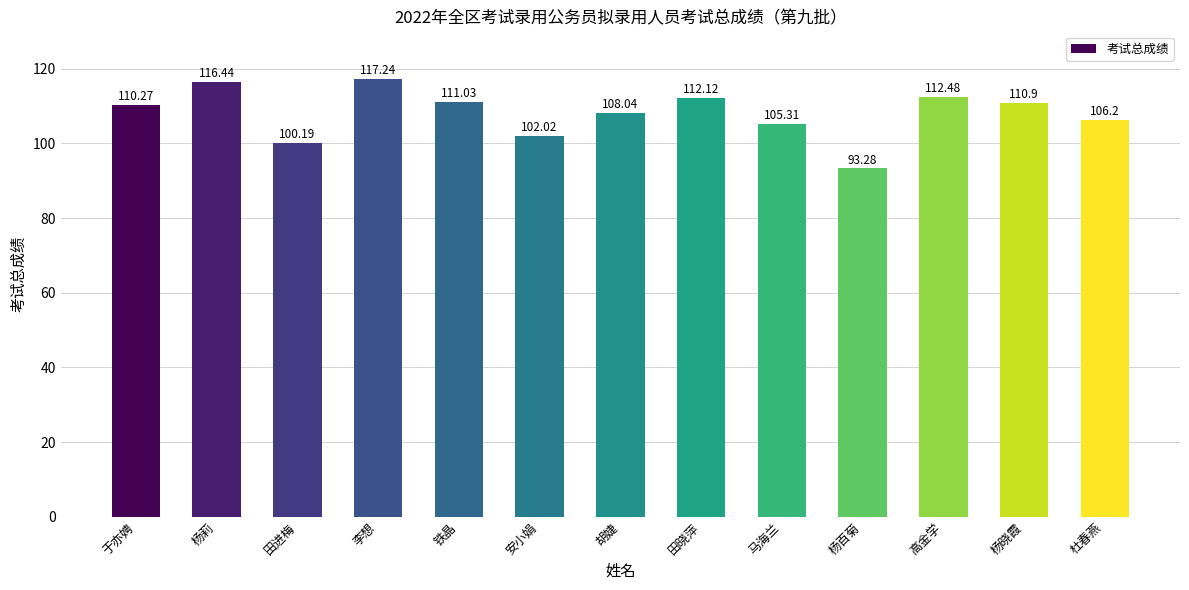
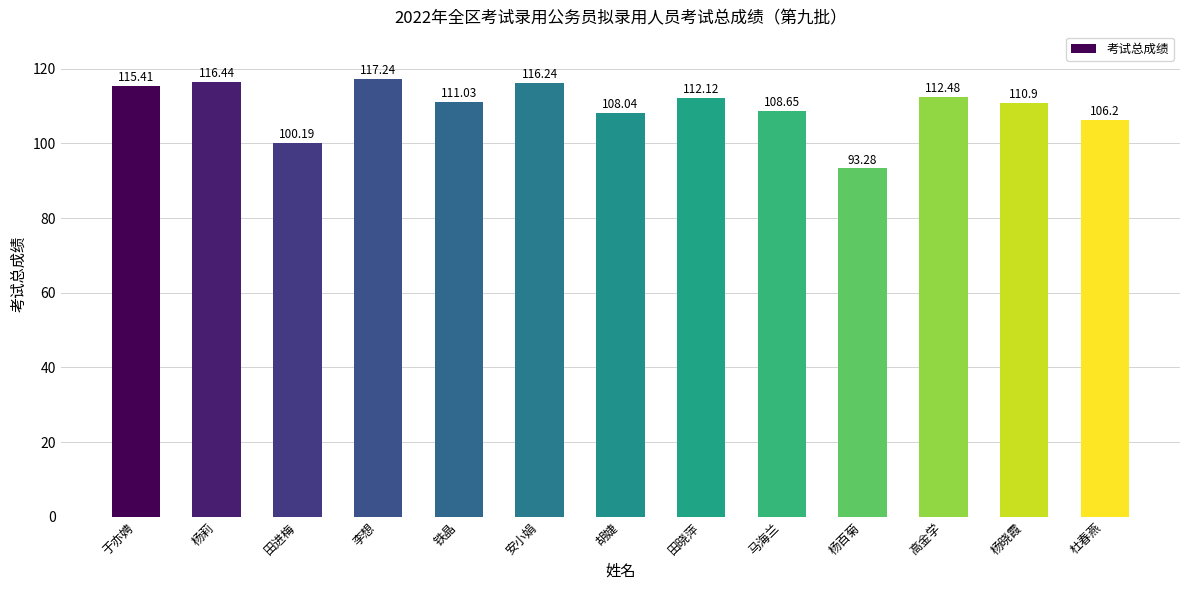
于亦娉: 110.27 -> 115.41
安小娟: 102.02 -> 116.24
马海兰: 105.31 -> 108.65
